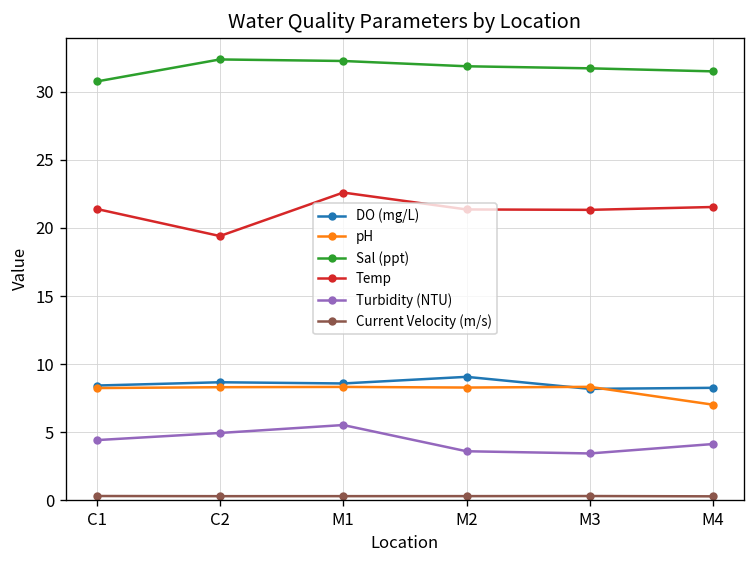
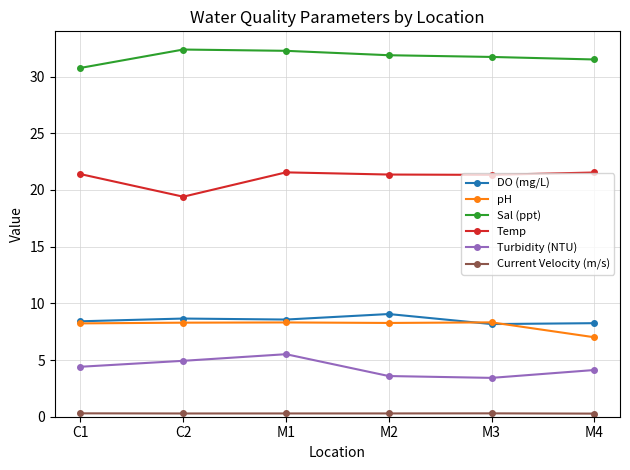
Temp, M1: 22.6 -> 21.6
